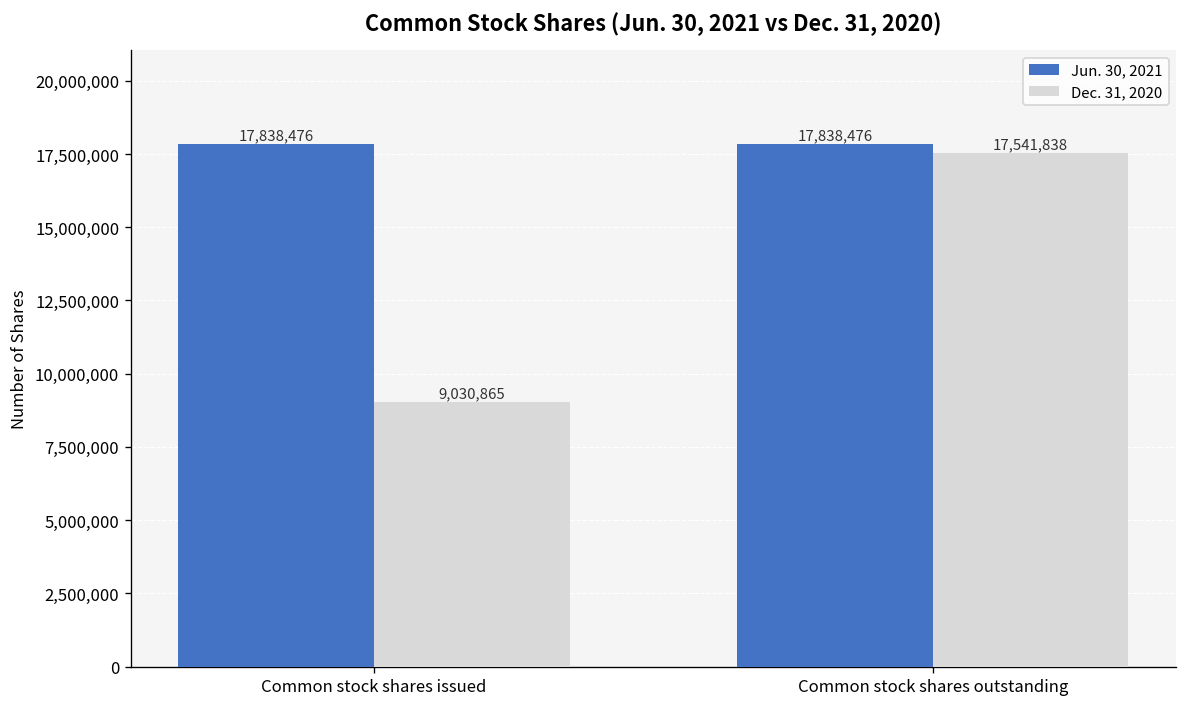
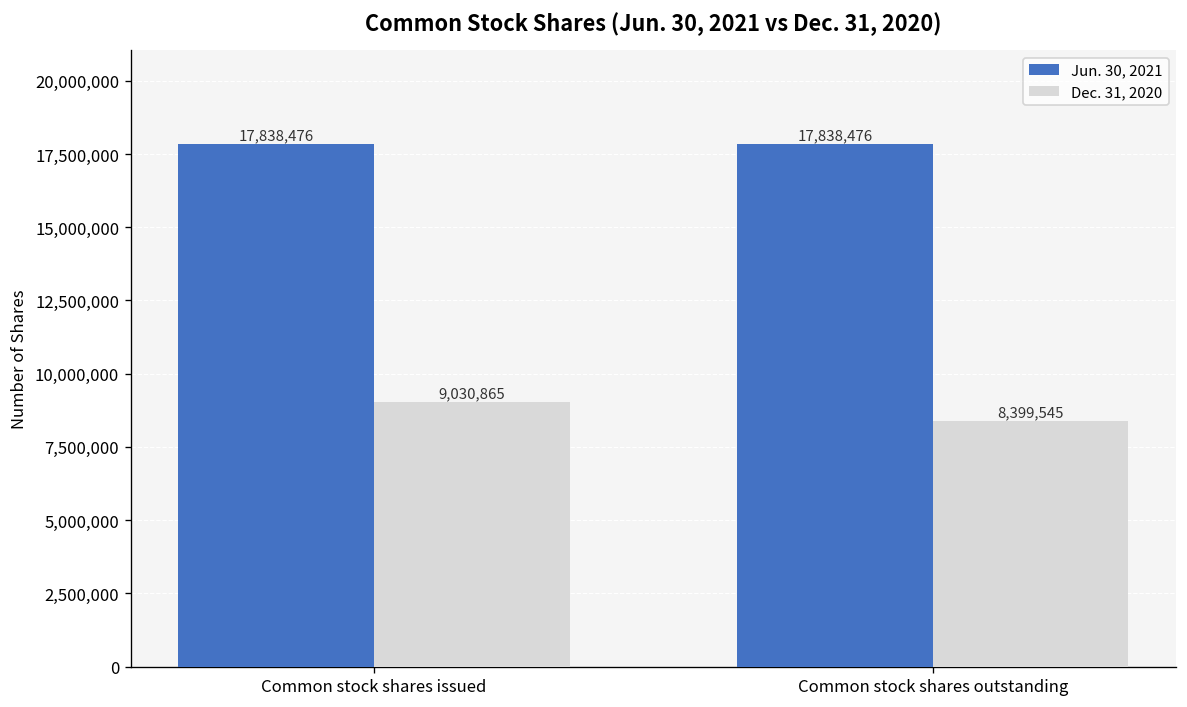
Dec. 31, 2020, Common stock shares outstanding: 17,541,838 -> 8,399,545
